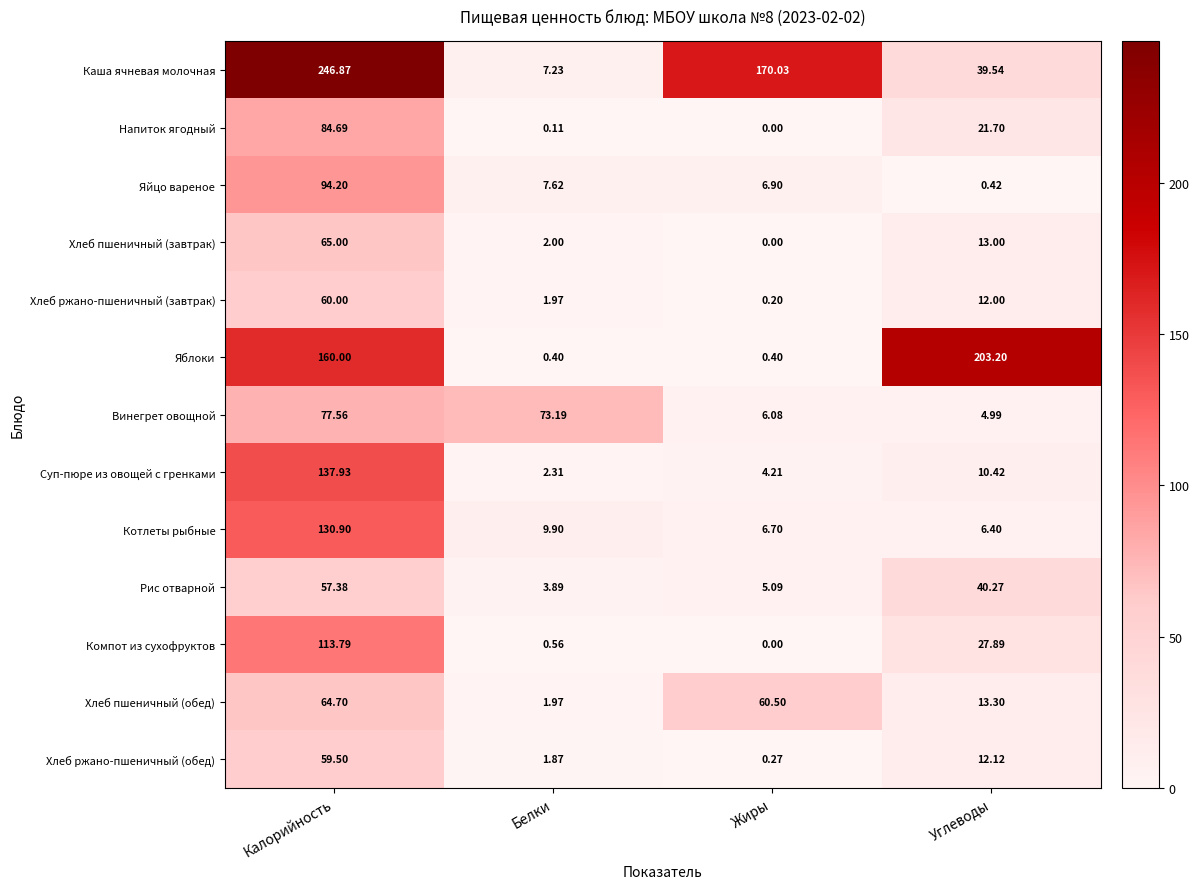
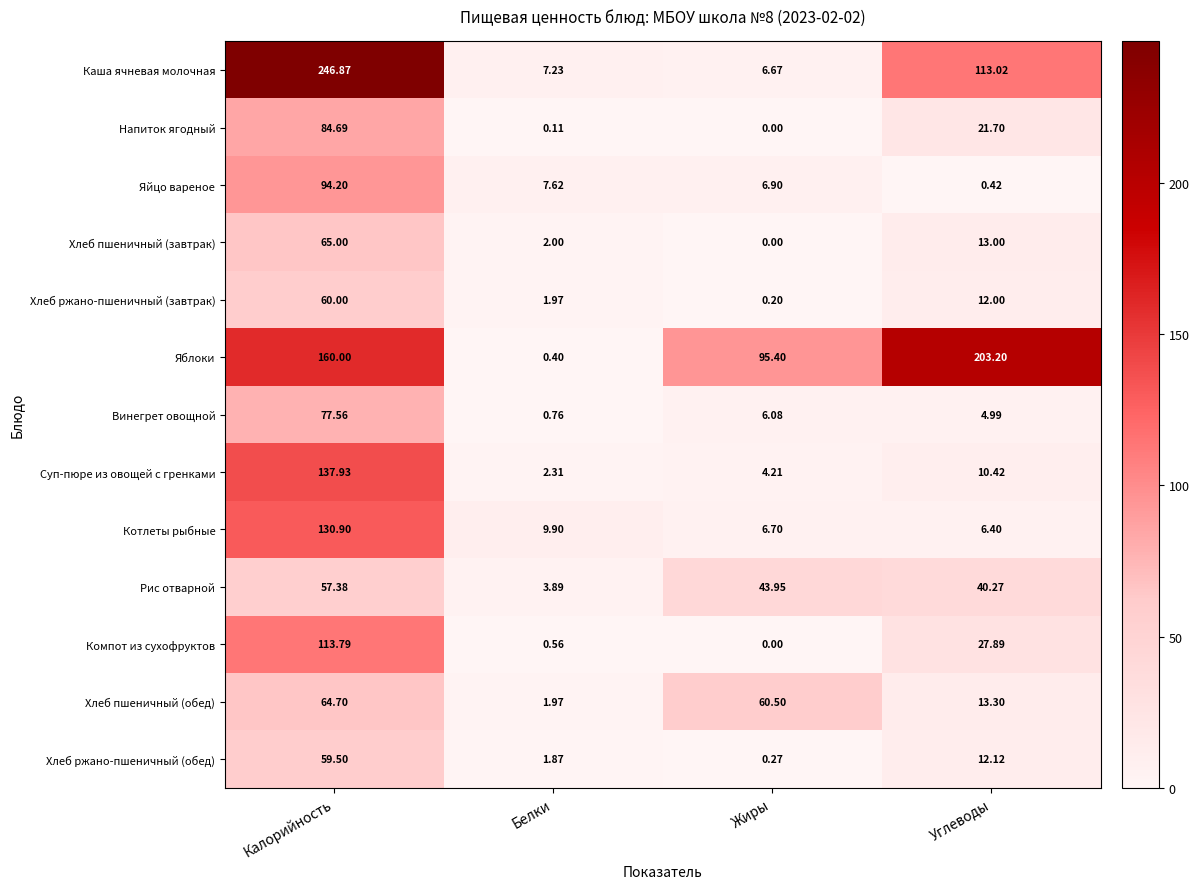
Каша ячневая молочная, Жиры: 170.03 -> 6.67
Каша ячневая молочная, Углеводы: 39.54 -> 113.02
Яблоки, Жиры: 0.40 -> 95.40
Винегрет овощной, Белки: 73.19 -> 0.76
Рис отварной, Жиры: 5.09 -> 43.95
